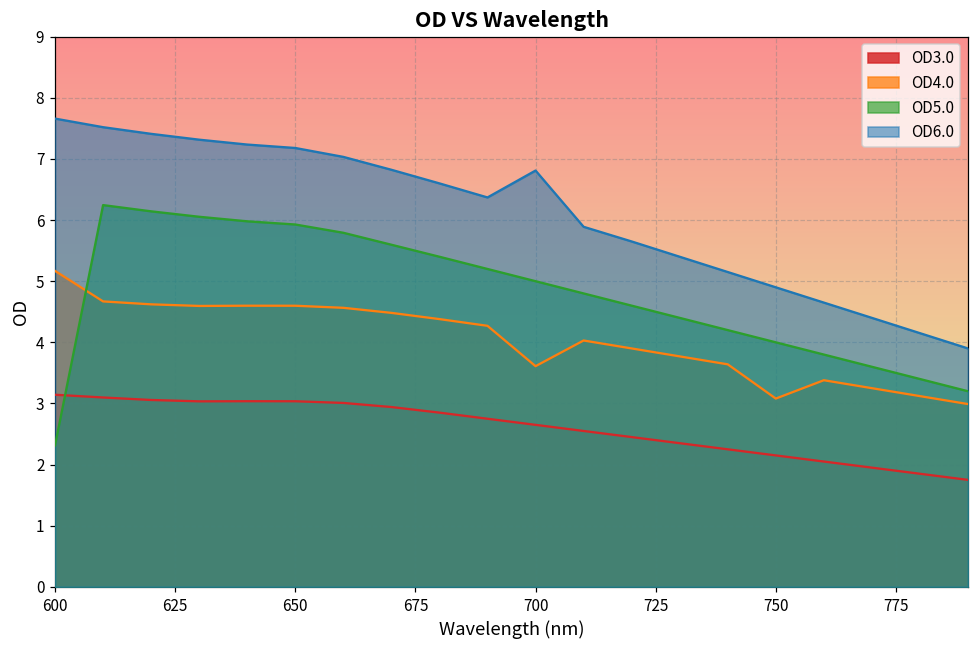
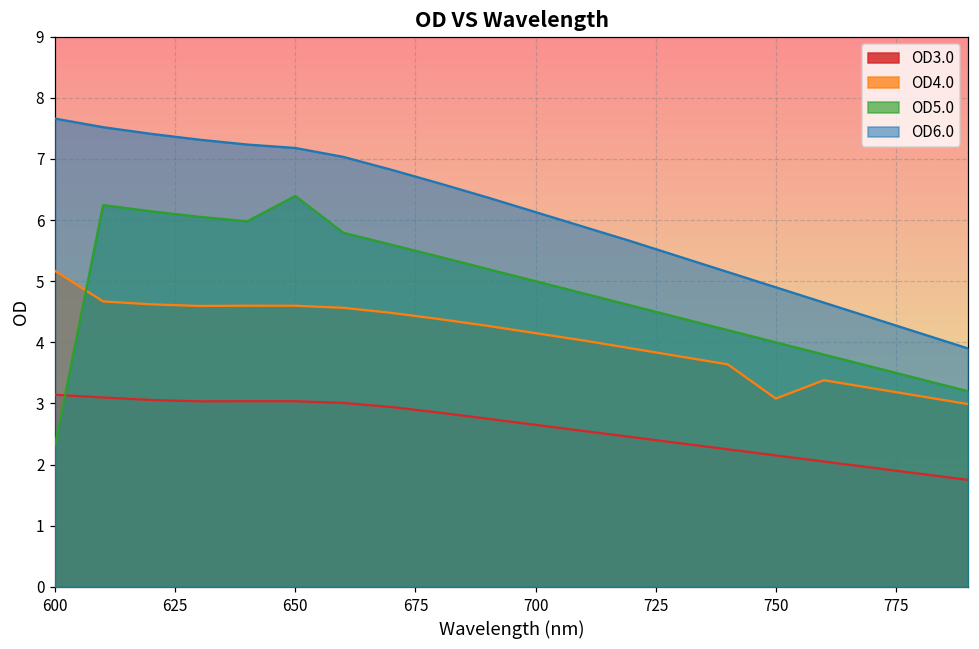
OD5.0, 650: 5.9 -> 6.4
OD4.0, 700: 3.6 -> 4.2
OD6.0, 700: 6.8 -> 6.1
